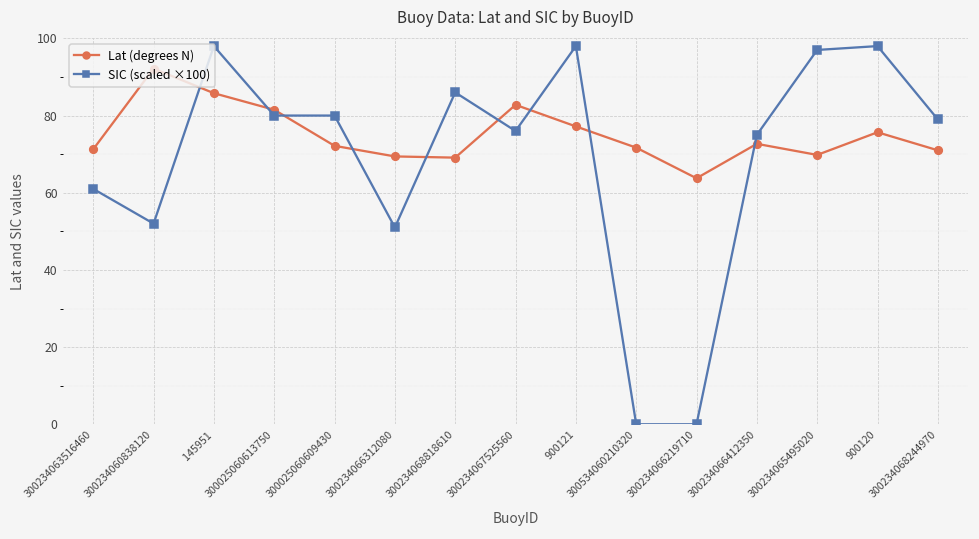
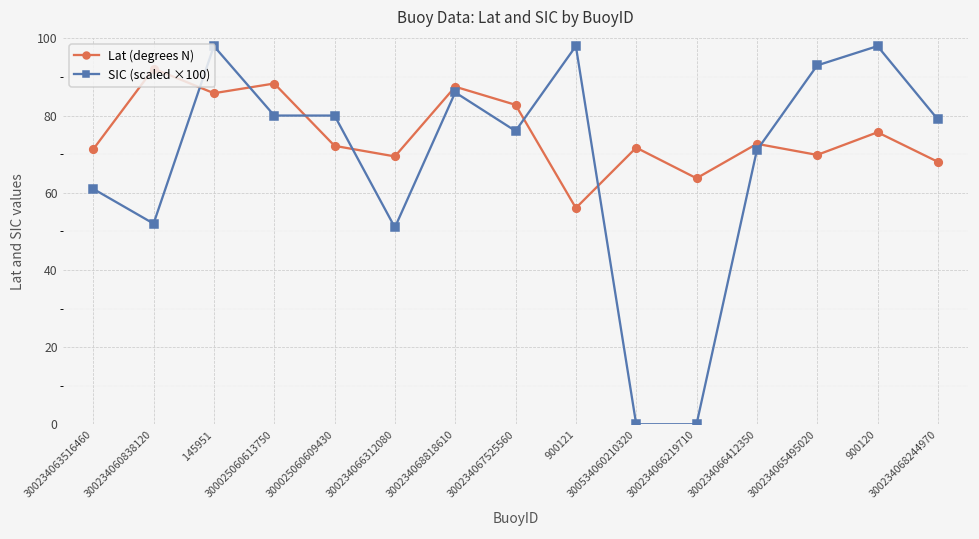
Lat (degrees N), 300025060613750: 81 -> 88
Lat (degrees N), 300234068818610: 69 -> 87
Lat (degrees N), 900121: 77 -> 56
SIC (scaled ×100), 300234066412350: 75 -> 71
SIC (scaled ×100), 300234065495020: 97 -> 93
Lat (degrees N), 300234068244970: 71 -> 68
